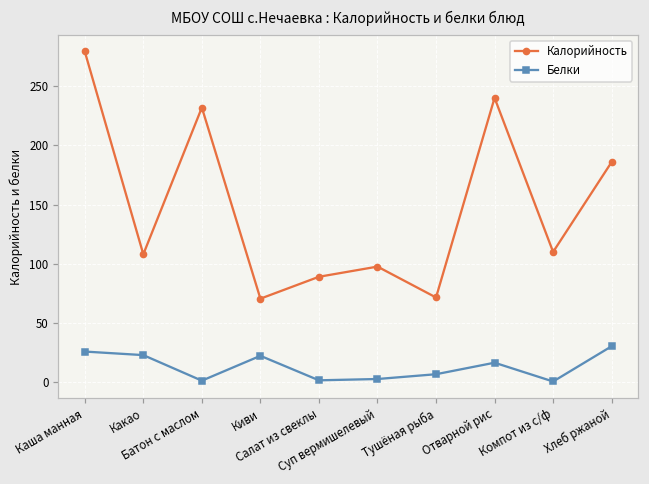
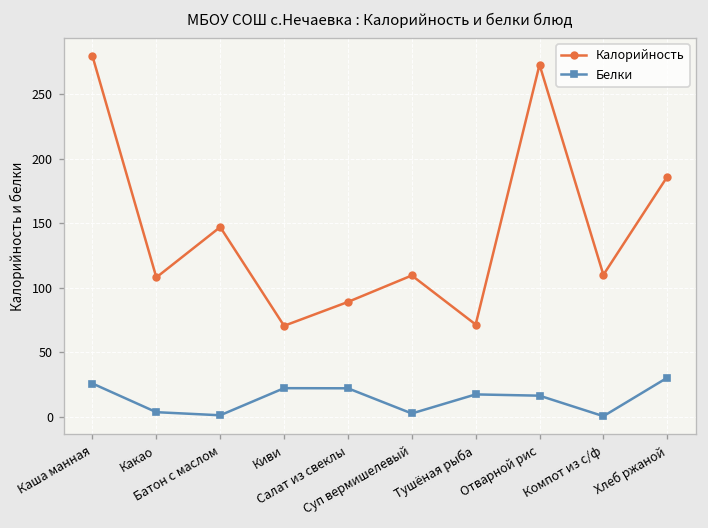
Белки, Какао: 23 -> 4
Калорийность, Батон с маслом: 232 -> 147
Белки, Салат из свеклы: 2 -> 22
Калорийность, Суп вермишелевый: 98 -> 110
Белки, Тушёная рыба: 7 -> 17
Калорийность, Отварной рис: 240 -> 273
